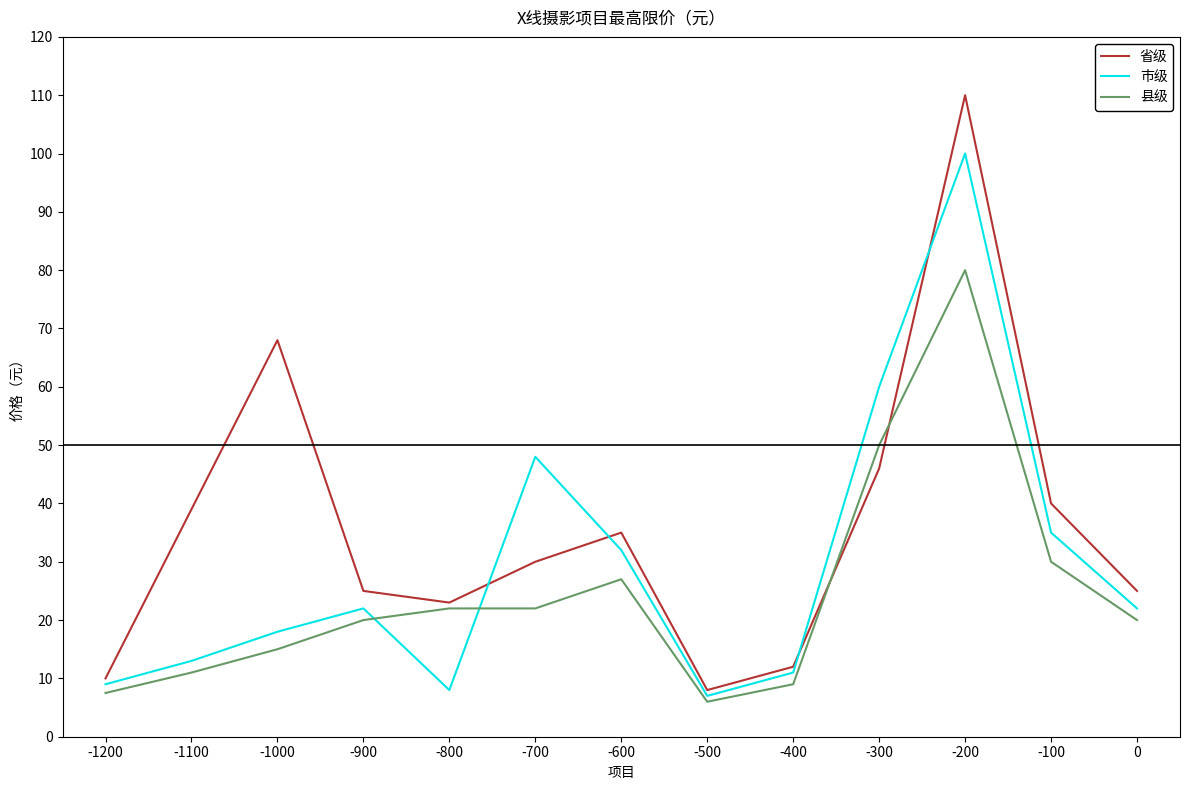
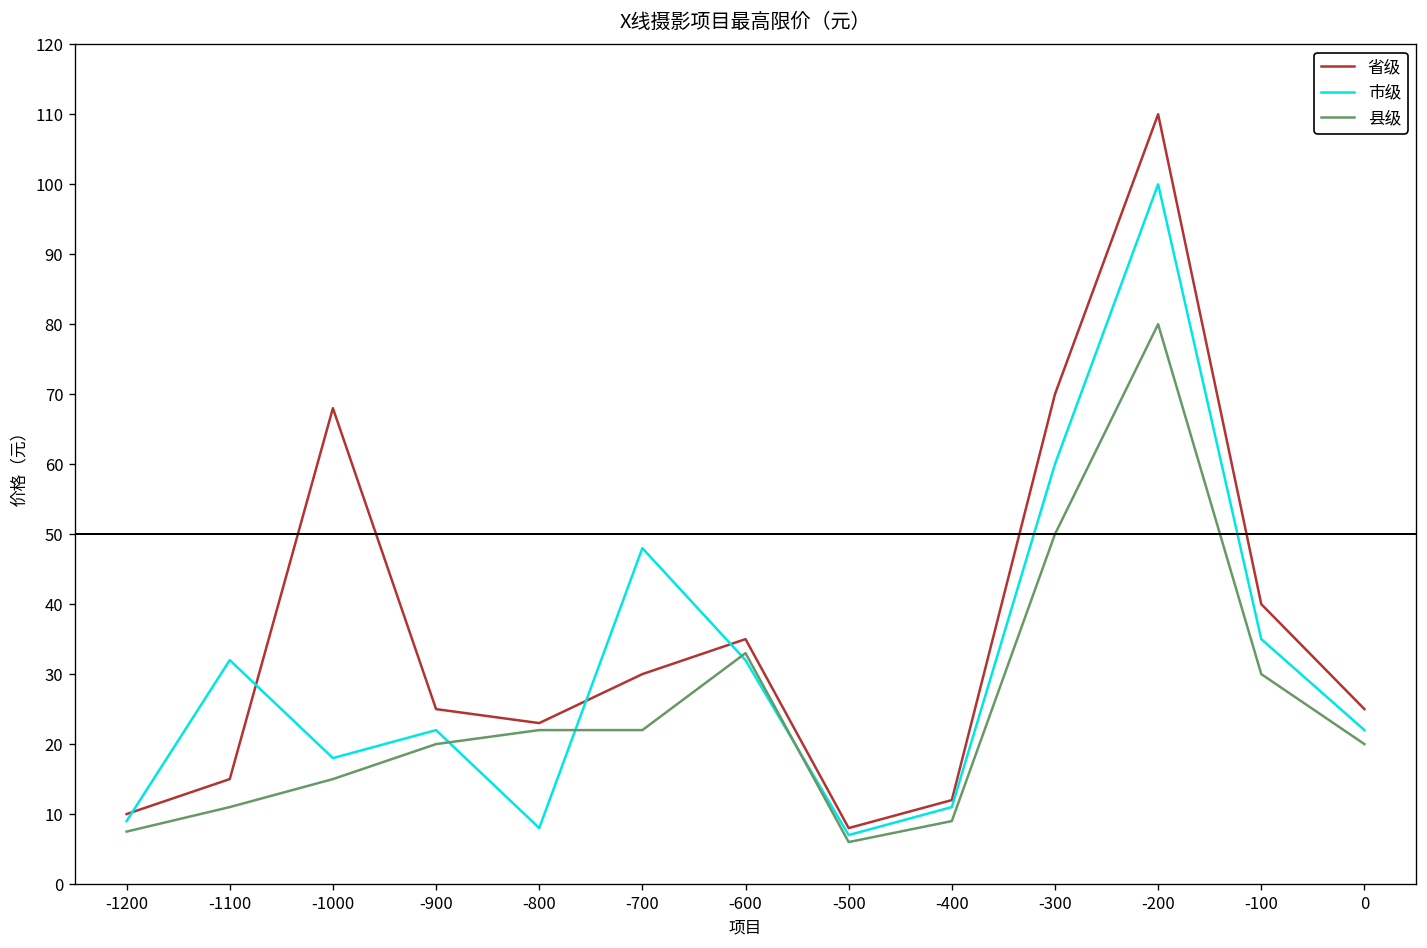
省级, -1100: 39 -> 15
市级, -1100: 13 -> 32
县级, -600: 27 -> 33
省级, -300: 46 -> 70
